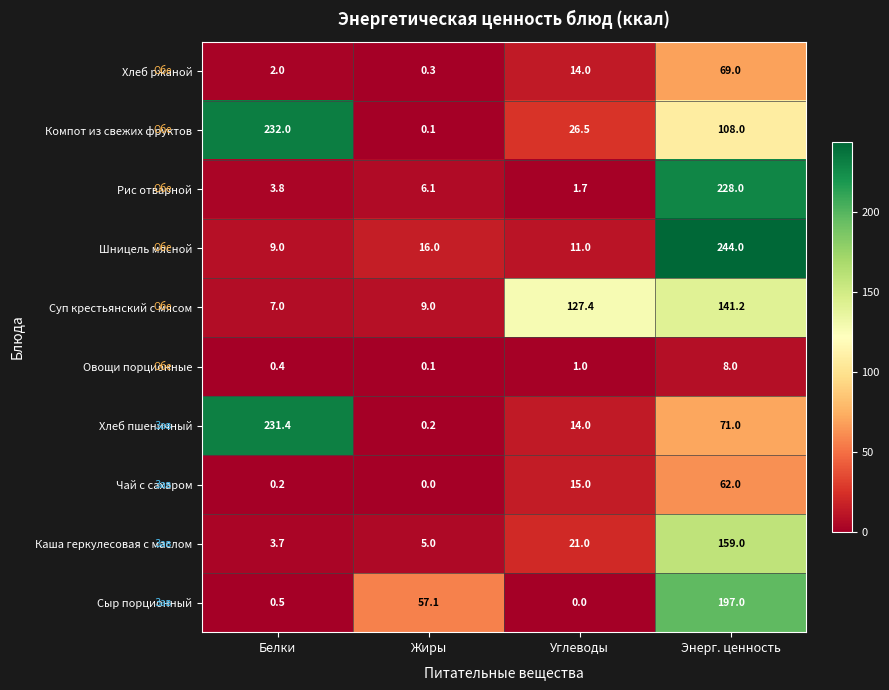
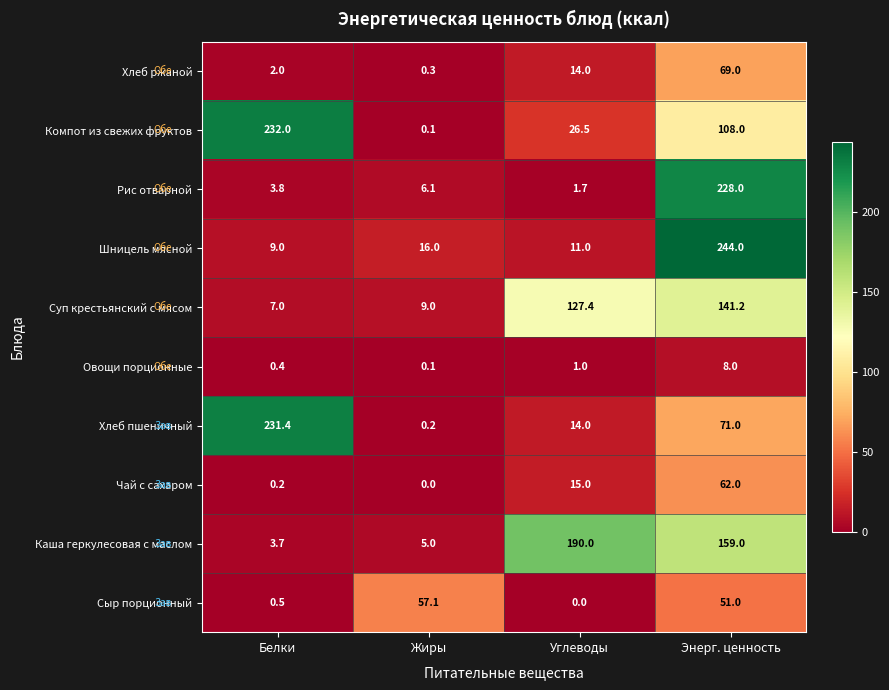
Каша геркулесовая с маслом, Углеводы: 21.0 -> 190.0
Сыр порционный, Энерг. ценность: 197.0 -> 51.0
